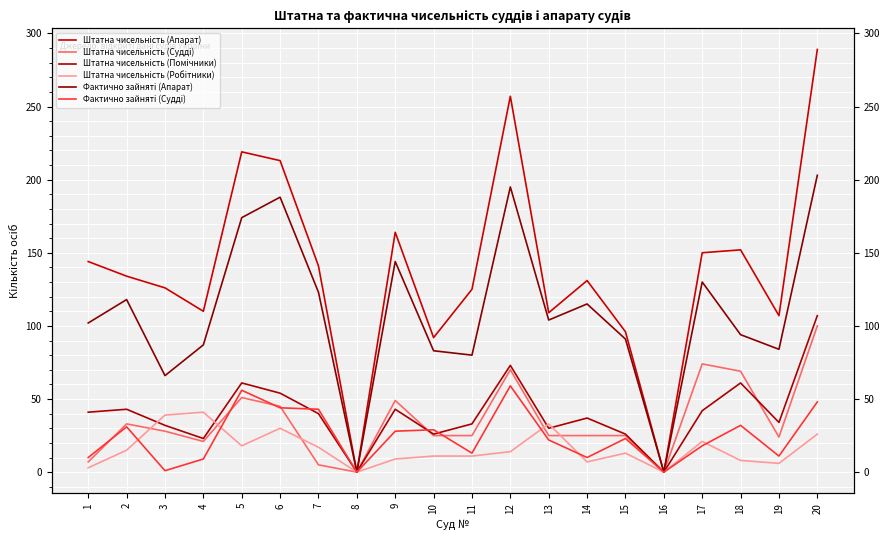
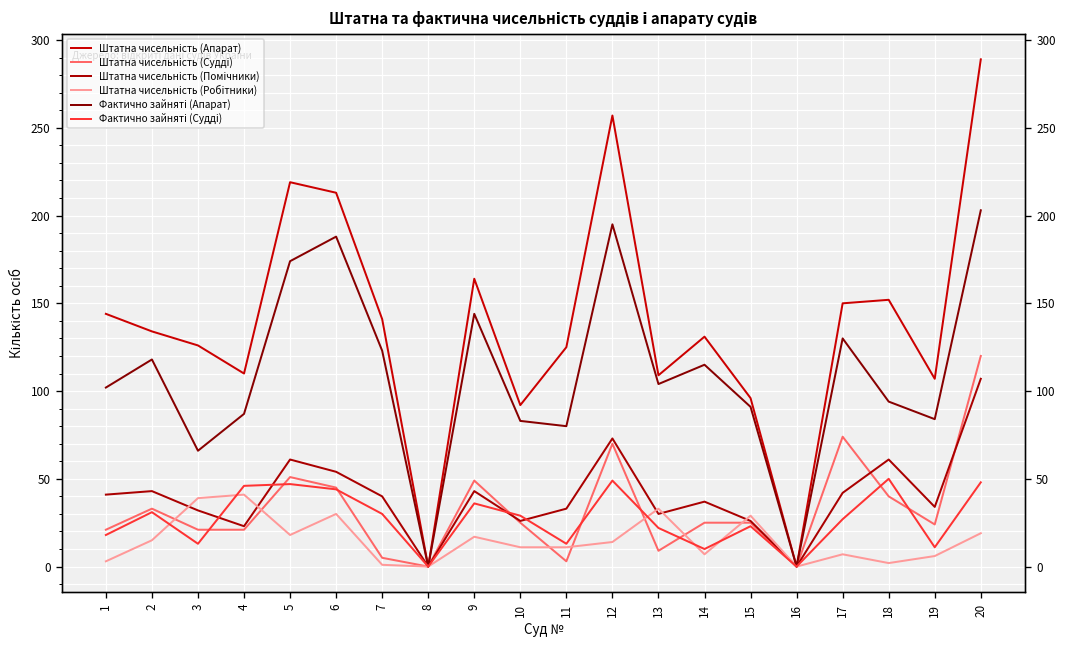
Штатна чисельність (Судді), 1: 7 -> 21
Фактично зайняті (Судді), 1: 10 -> 18
Штатна чисельність (Судді), 3: 28 -> 21
Фактично зайняті (Судді), 3: 1 -> 13
Фактично зайняті (Судді), 4: 9 -> 46
Фактично зайняті (Судді), 5: 56 -> 47
Штатна чисельність (Робітники), 7: 17 -> 1
Фактично зайняті (Судді), 7: 43 -> 30
Штатна чисельність (Робітники), 9: 9 -> 17
Фактично зайняті (Судді), 9: 28 -> 36
Штатна чисельність (Судді), 11: 25 -> 3
Фактично зайняті (Судді), 12: 59 -> 49
Штатна чисельність (Судді), 13: 25 -> 9
Штатна чисельність (Робітники), 15: 13 -> 29
Штатна чисельність (Робітники), 17: 21 -> 7
Фактично зайняті (Судді), 17: 18 -> 27
Штатна чисельність (Судді), 18: 69 -> 40
Штатна чисельність (Робітники), 18: 8 -> 2
Фактично зайняті (Судді), 18: 32 -> 50
Штатна чисельність (Судді), 20: 100 -> 120
Штатна чисельність (Робітники), 20: 26 -> 19
